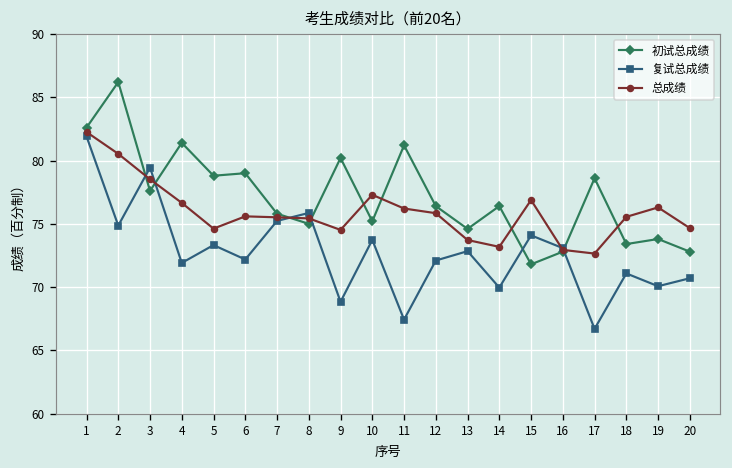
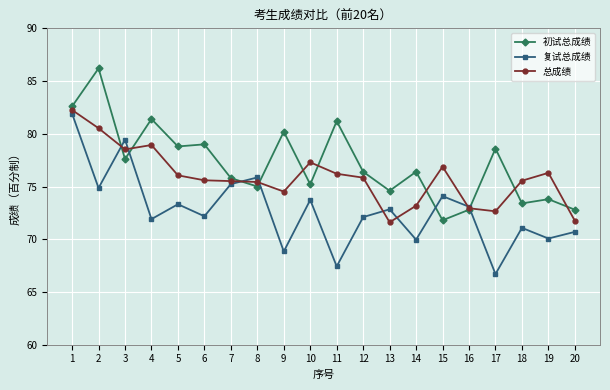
总成绩, 4: 76.7 -> 78.9
总成绩, 5: 74.6 -> 76.1
总成绩, 13: 73.7 -> 71.6
总成绩, 20: 74.7 -> 71.8
